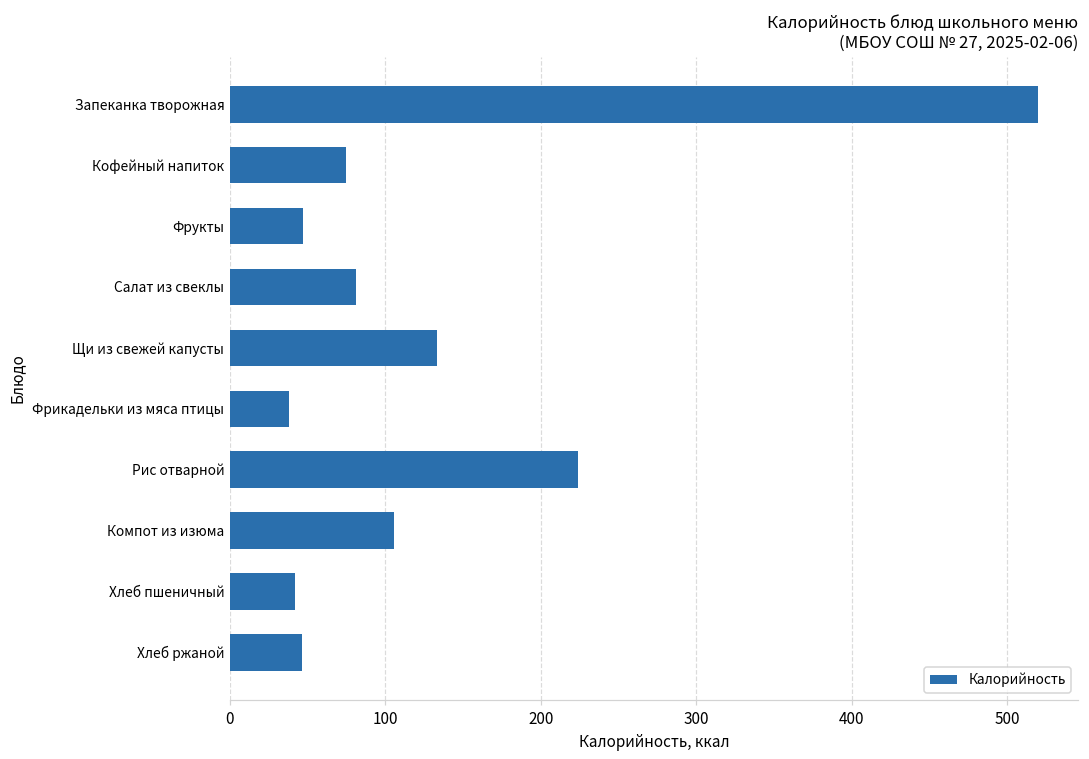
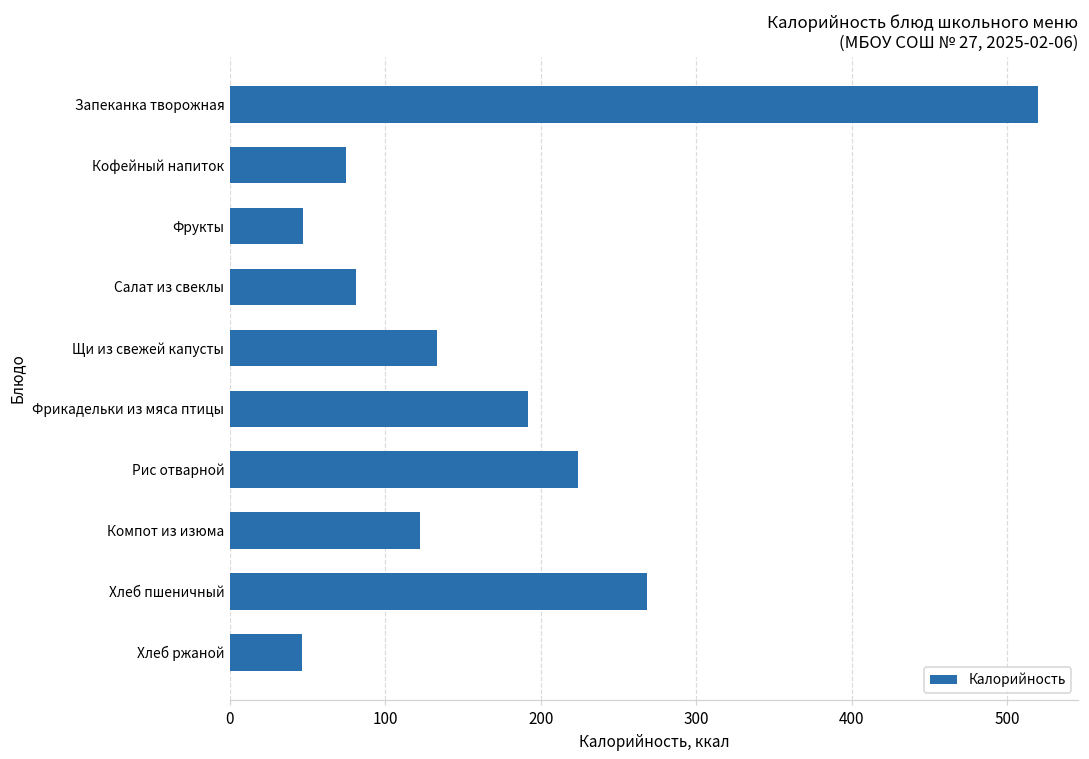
Фрикадельки из мяса птицы: 38 -> 192
Компот из изюма: 106 -> 122
Хлеб пшеничный: 42 -> 269
